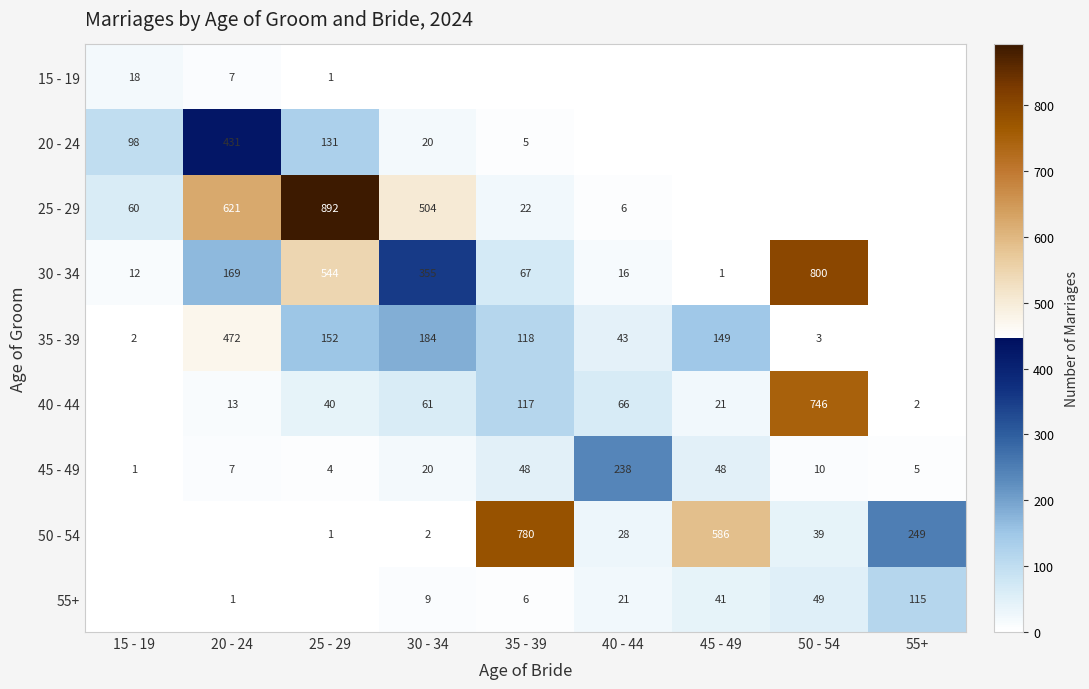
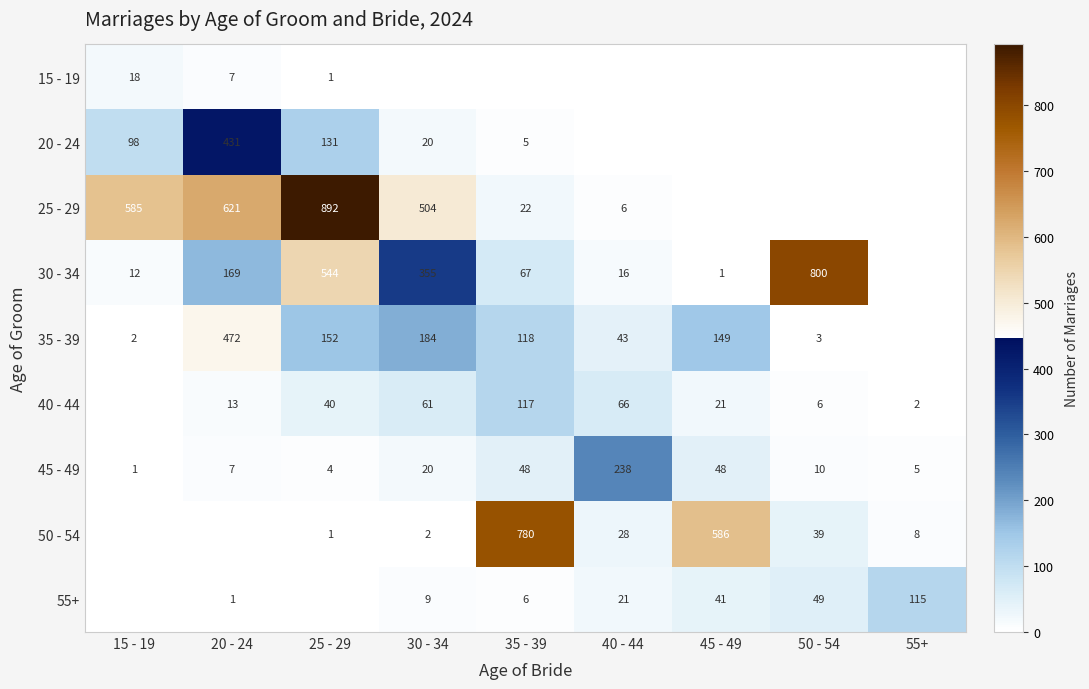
25 - 29, 15 - 19: 60 -> 585
40 - 44, 50 - 54: 746 -> 6
50 - 54, 55+: 249 -> 8
